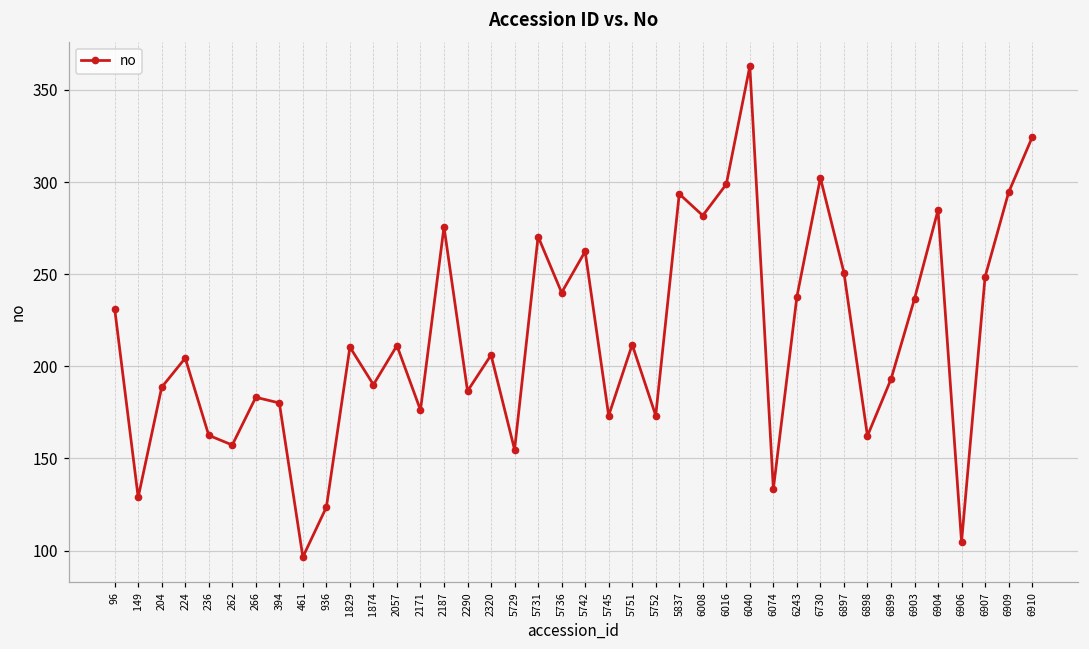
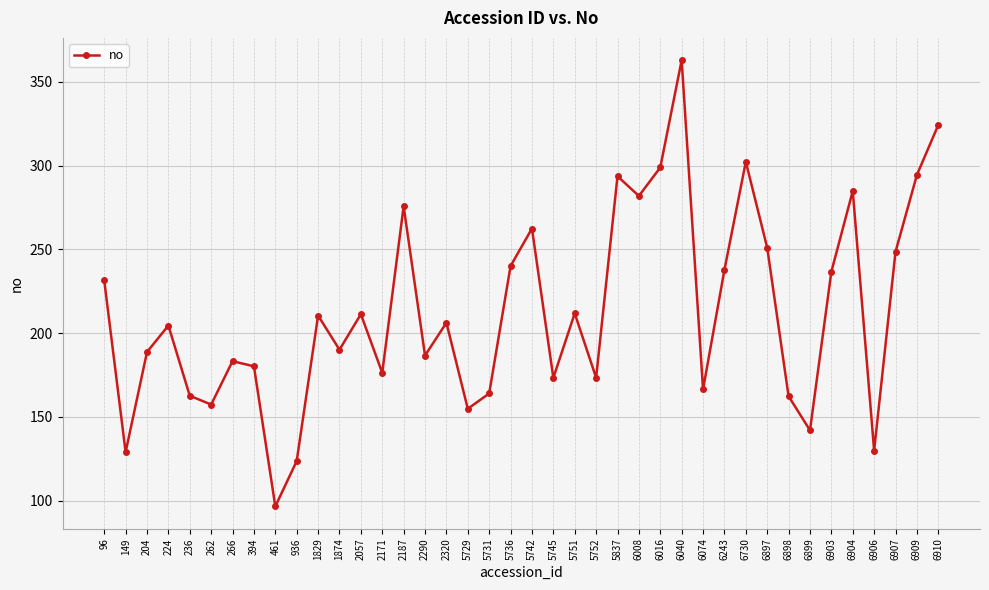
5731: 270 -> 164
6074: 133 -> 166
6899: 193 -> 142
6906: 105 -> 130
